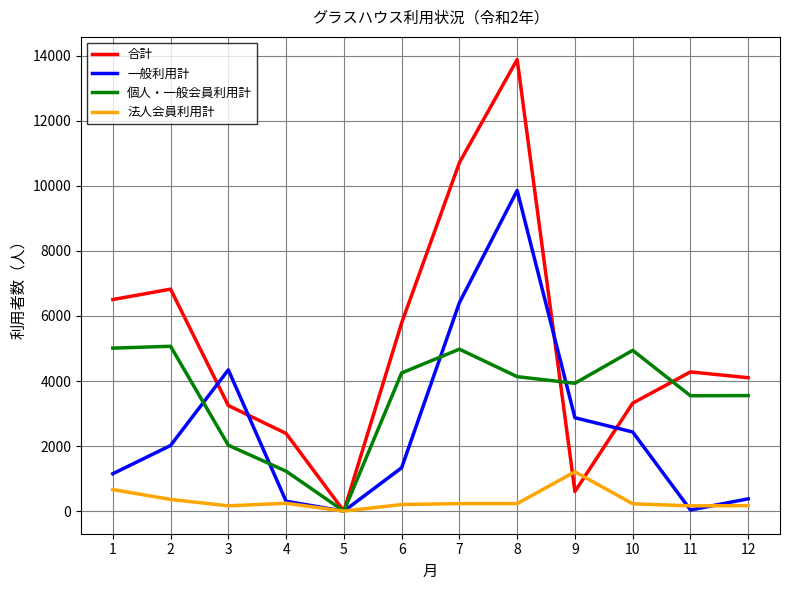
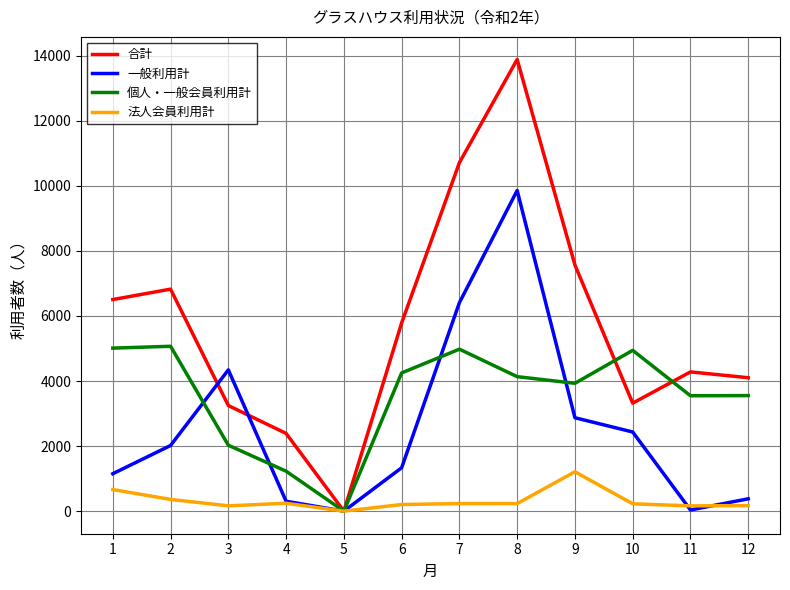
合計, 9: 600 -> 7600
